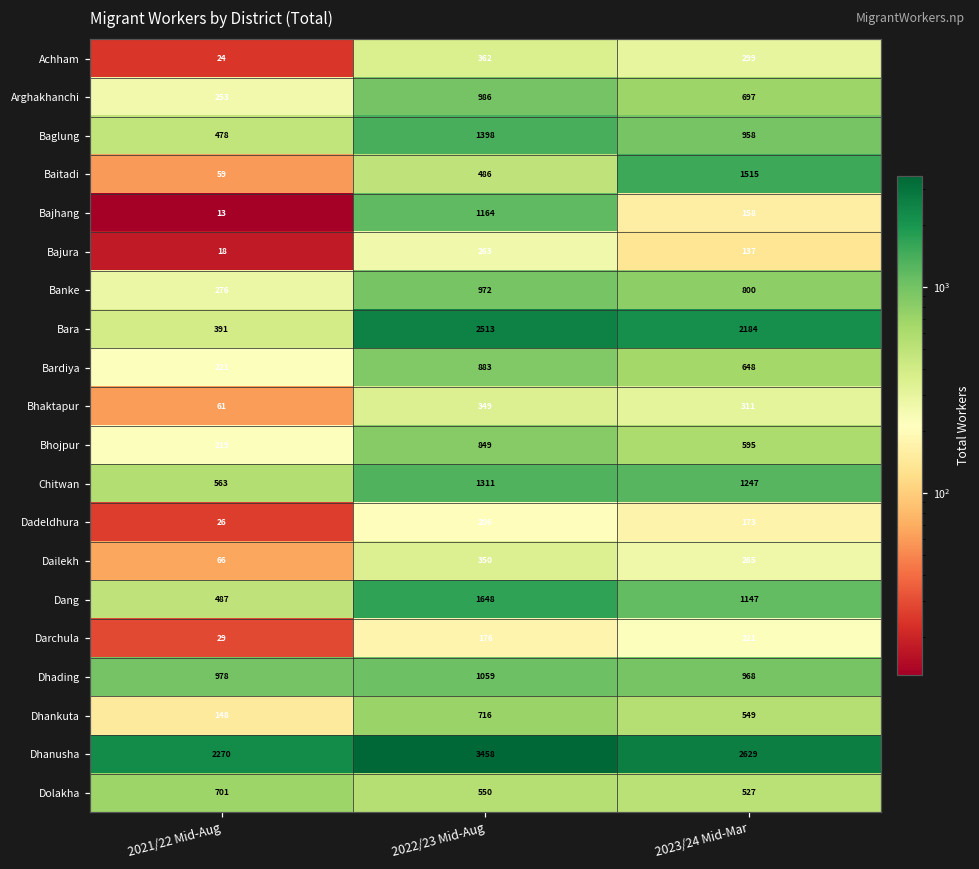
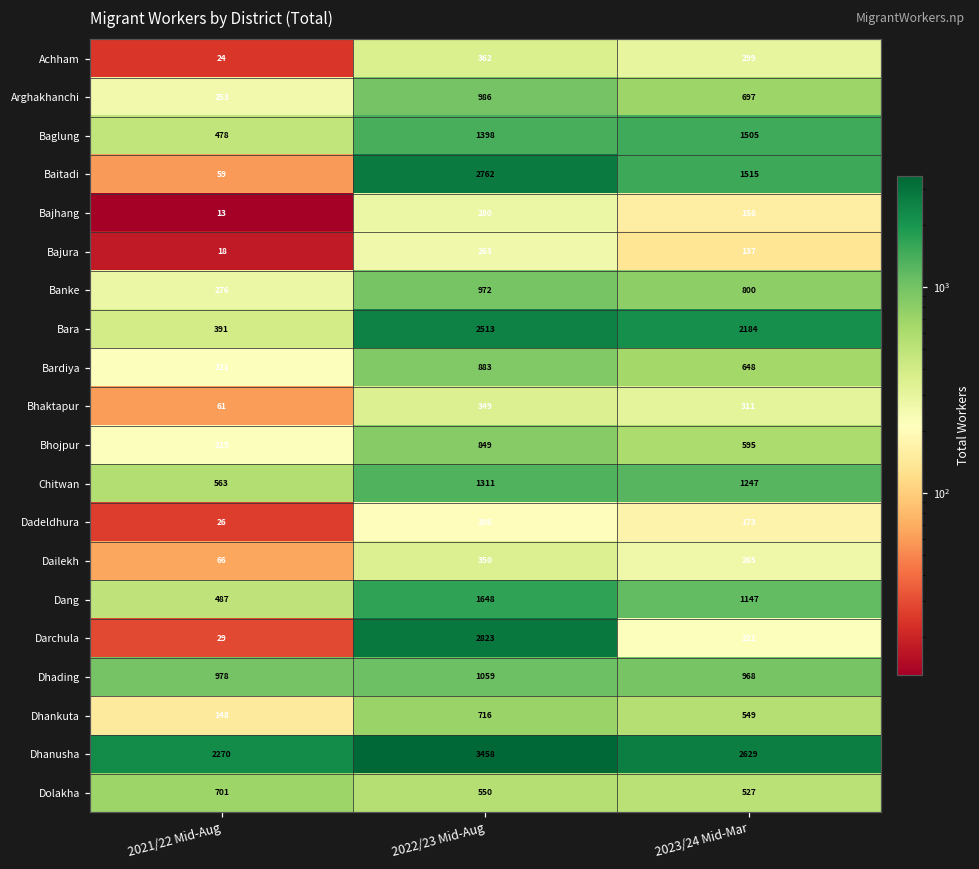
Baglung, 2023/24 Mid-Mar: 958 -> 1505
Baitadi, 2022/23 Mid-Aug: 486 -> 2762
Bajhang, 2022/23 Mid-Aug: 1164 -> 280
Darchula, 2022/23 Mid-Aug: 176 -> 2823
